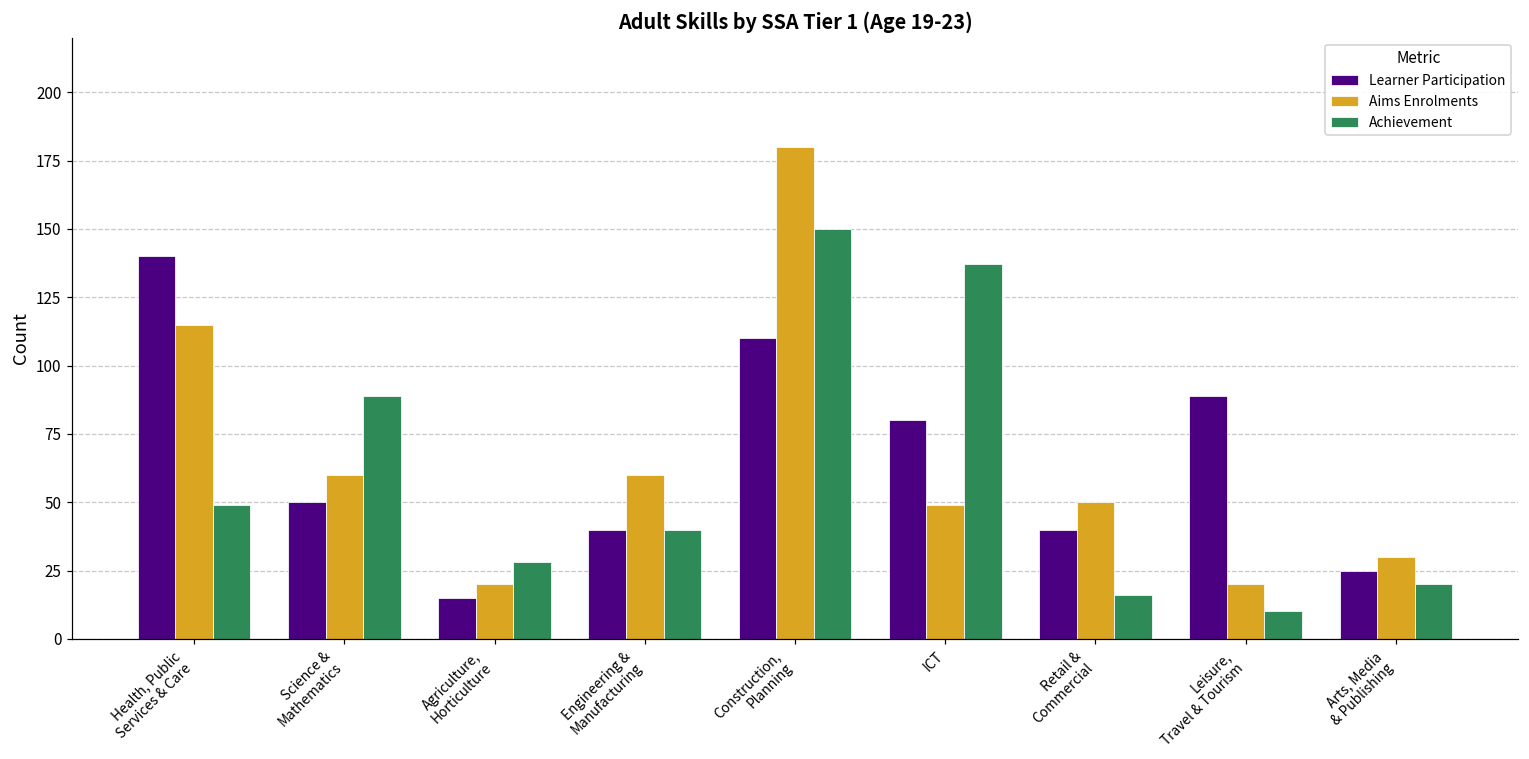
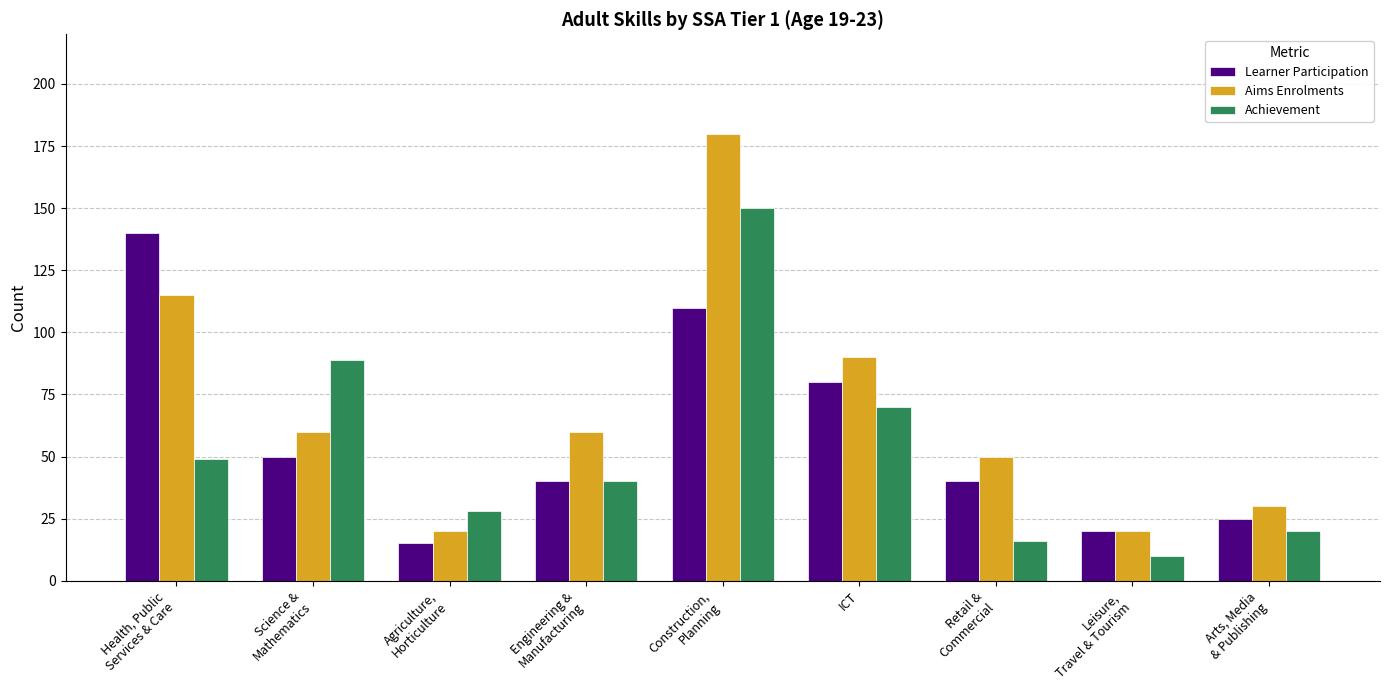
Aims Enrolments, ICT: 49 -> 90
Achievement, ICT: 137 -> 70
Learner Participation, Leisure, Travel & Tourism: 89 -> 20
